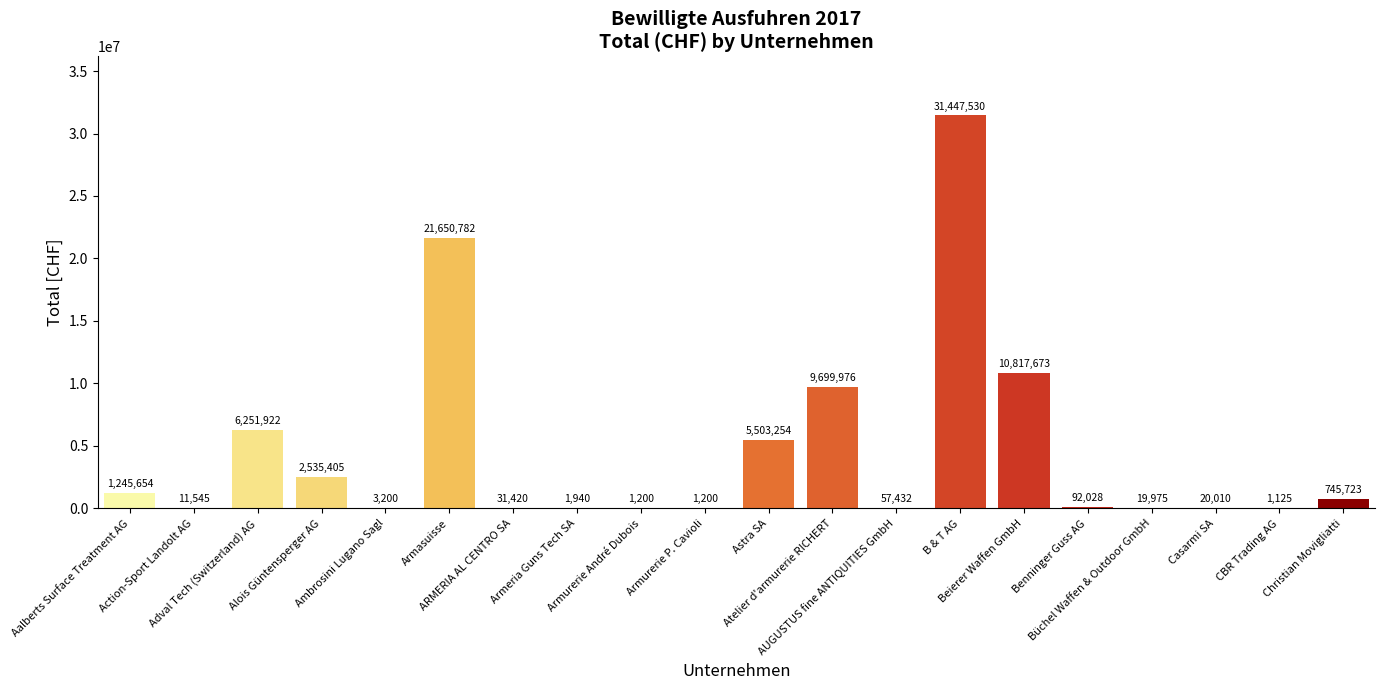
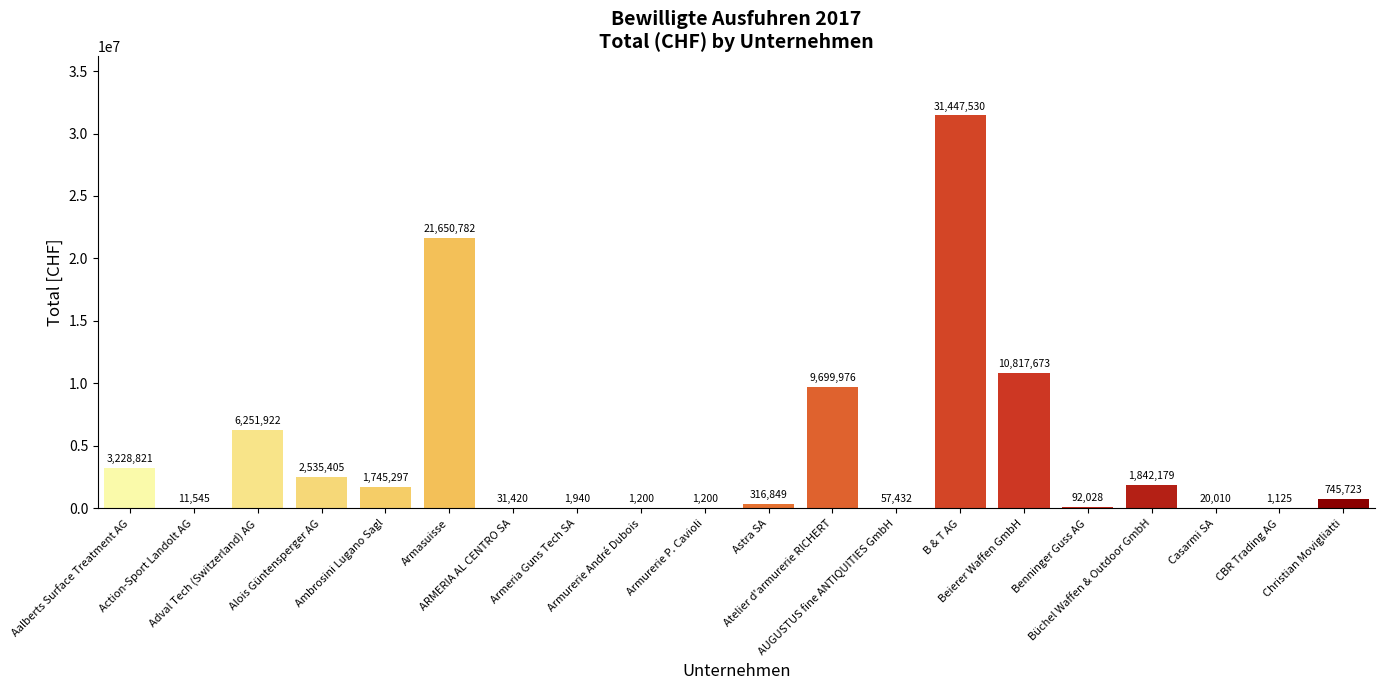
Aalberts Surface Treatment AG: 1,245,654 -> 3,228,821
Ambrosini Lugano Sagl: 3,200 -> 1,745,297
Astra SA: 5,503,254 -> 316,849
Büchel Waffen & Outdoor GmbH: 19,975 -> 1,842,179
